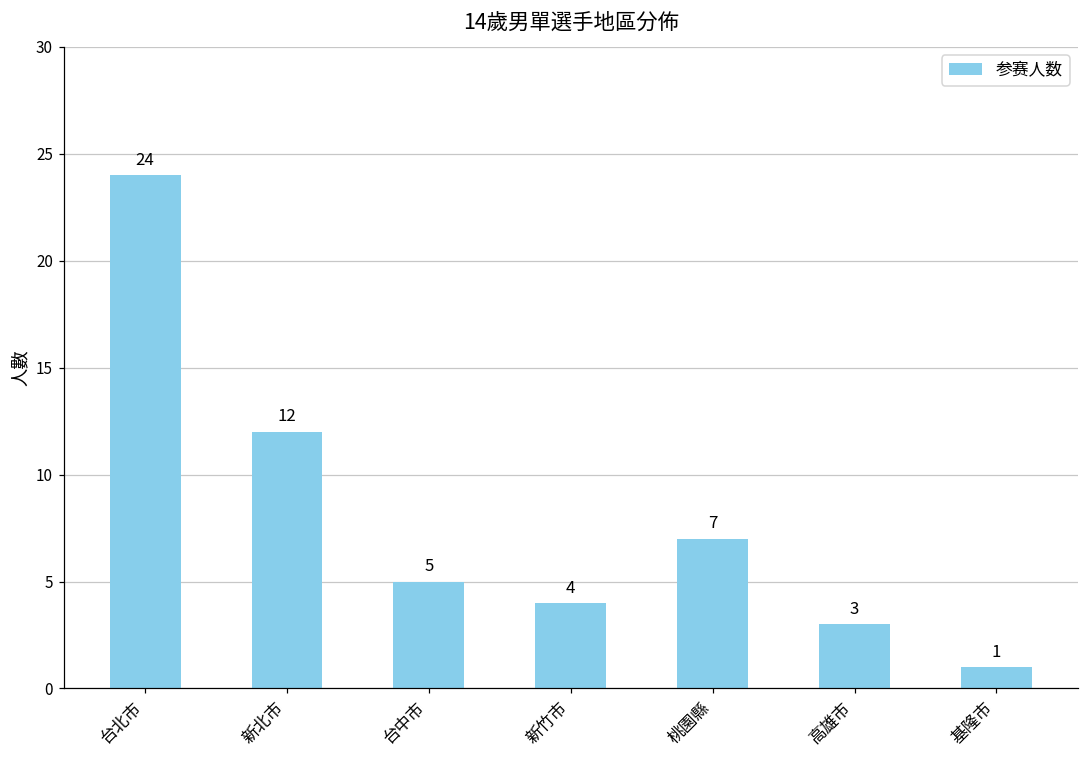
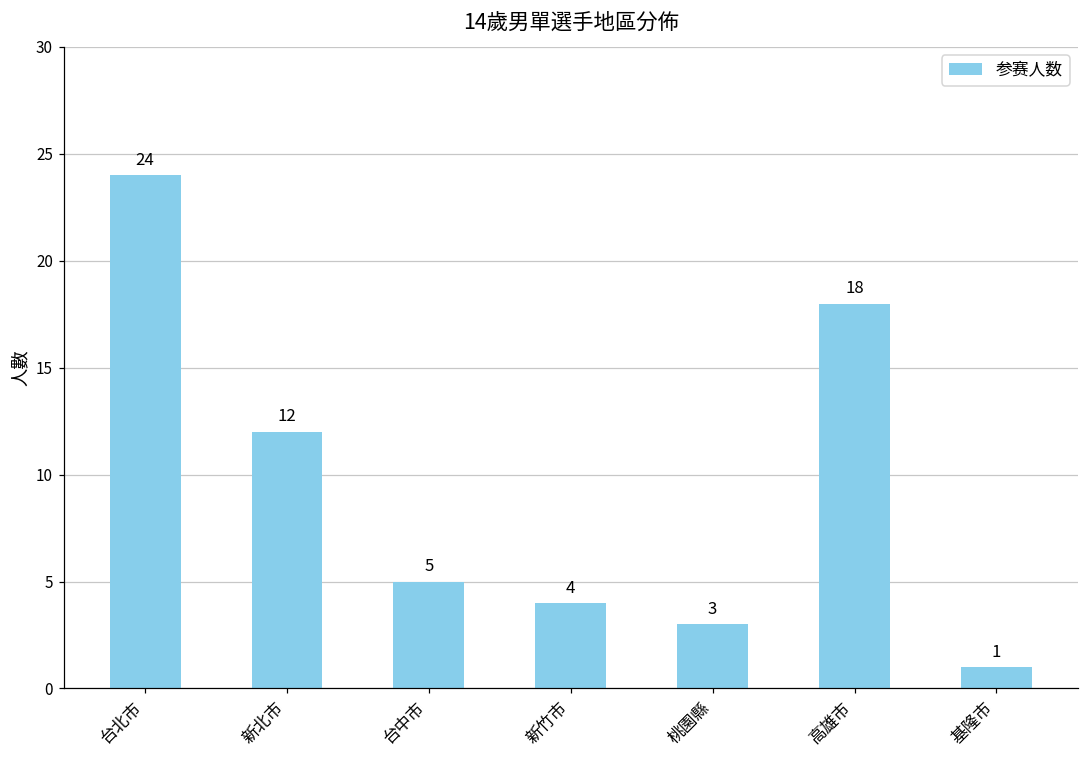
桃園縣: 7 -> 3
高雄市: 3 -> 18
